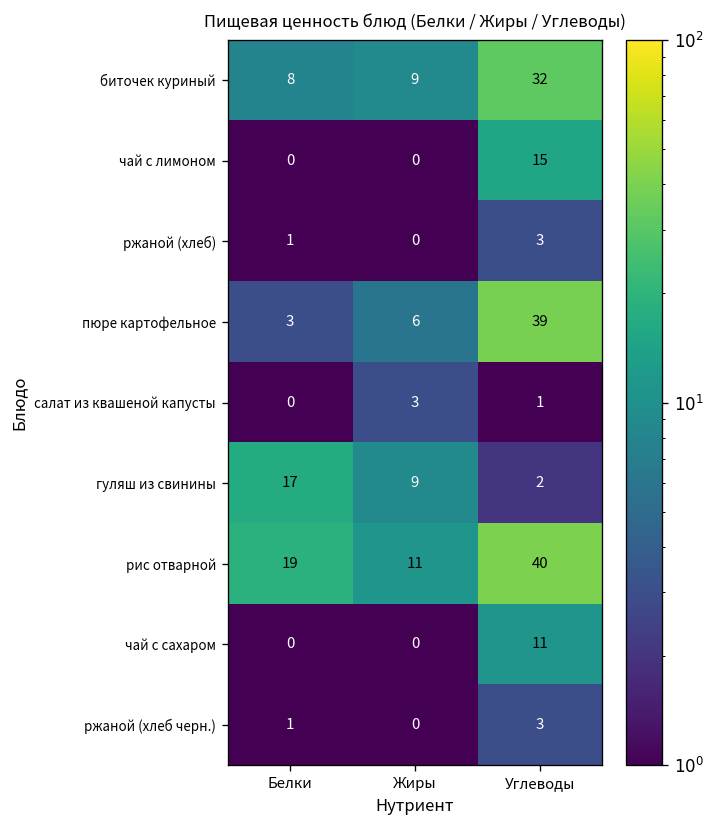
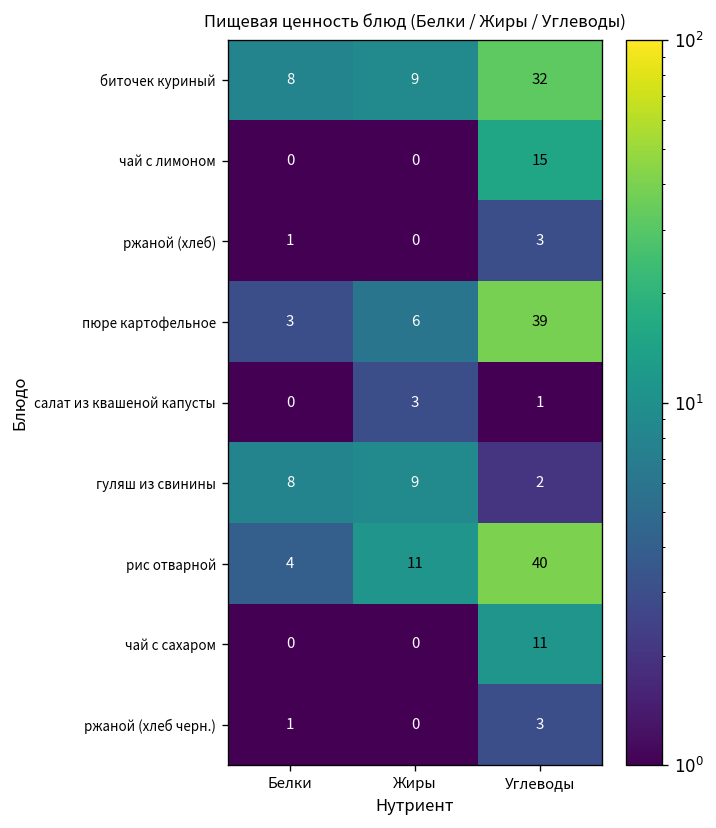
гуляш из свинины, Белки: 17 -> 8
рис отварной, Белки: 19 -> 4
